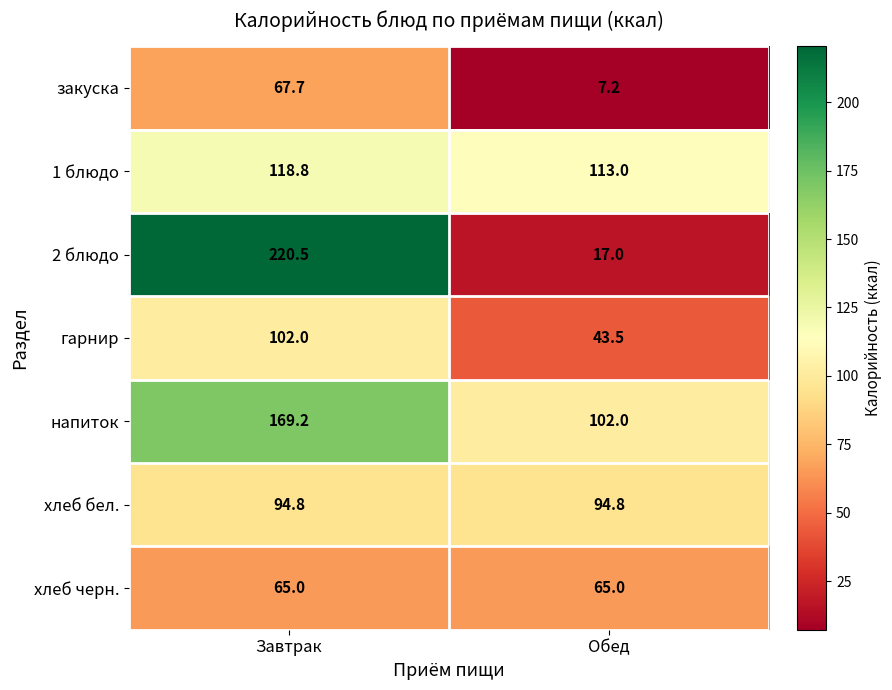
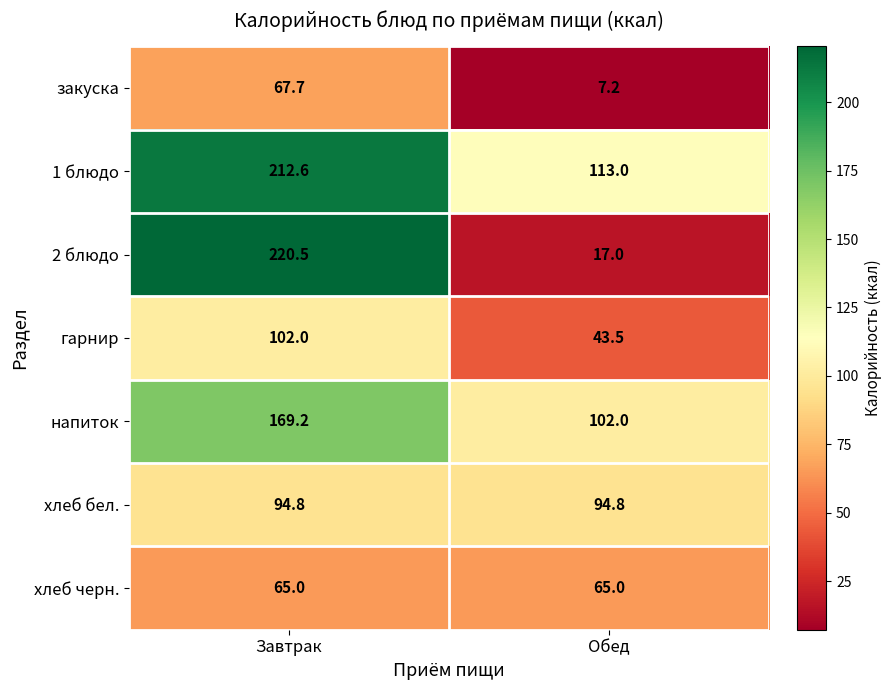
1 блюдо, Завтрак: 118.8 -> 212.6
